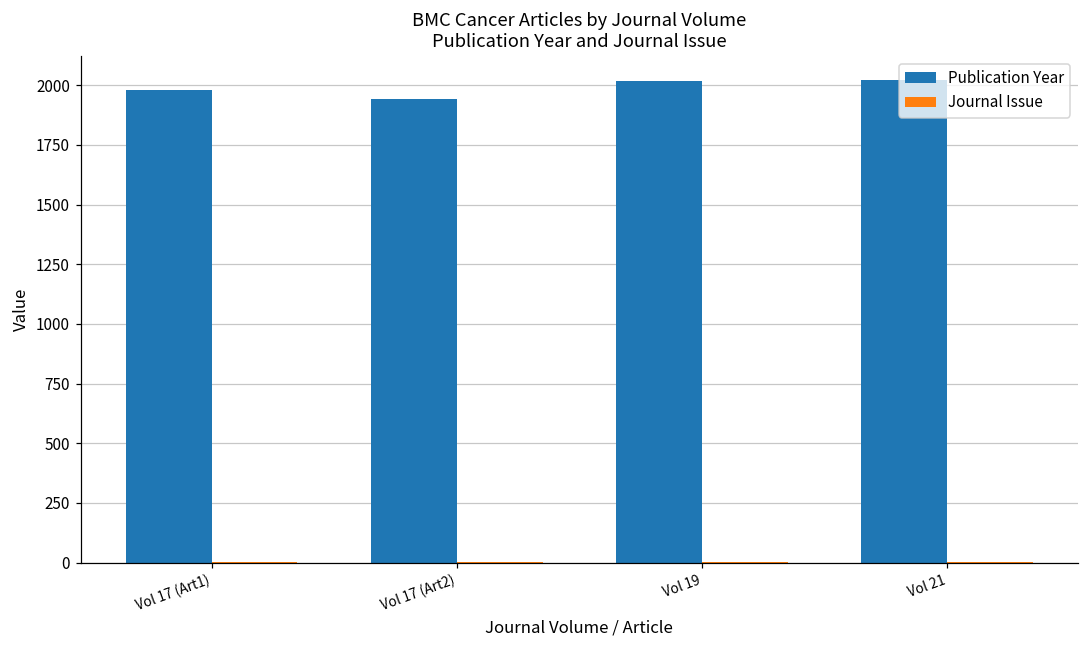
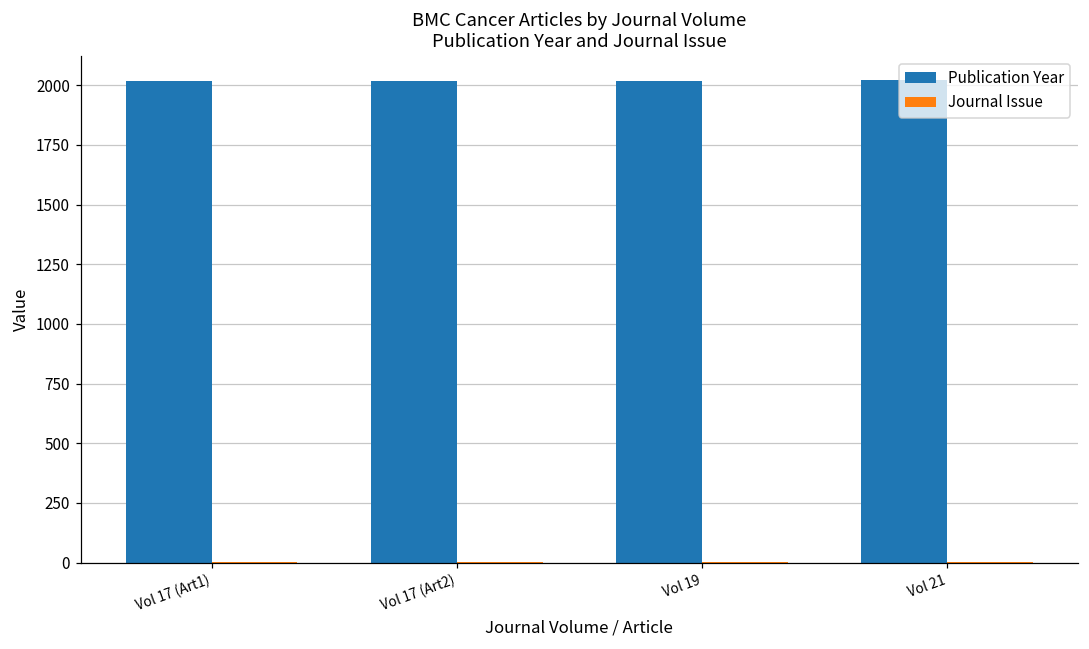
Publication Year, Vol 17 (Art1): 1980 -> 2020
Publication Year, Vol 17 (Art2): 1940 -> 2020
